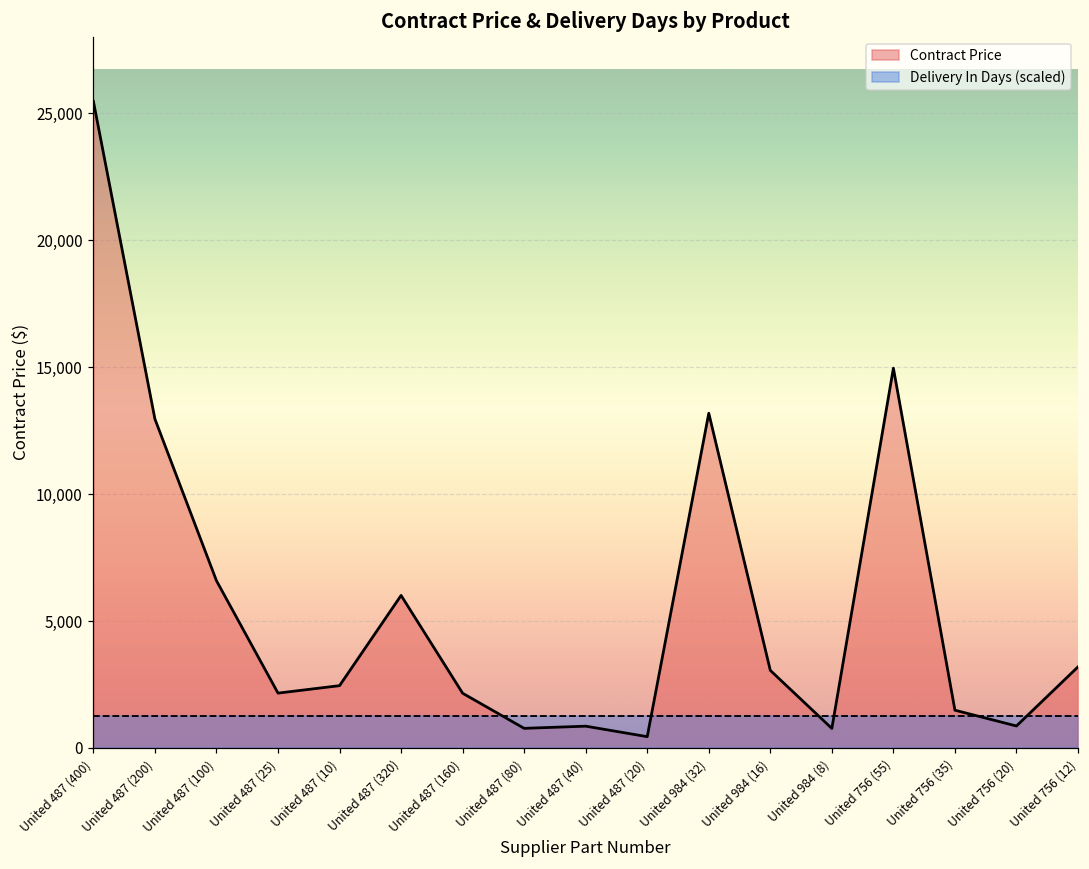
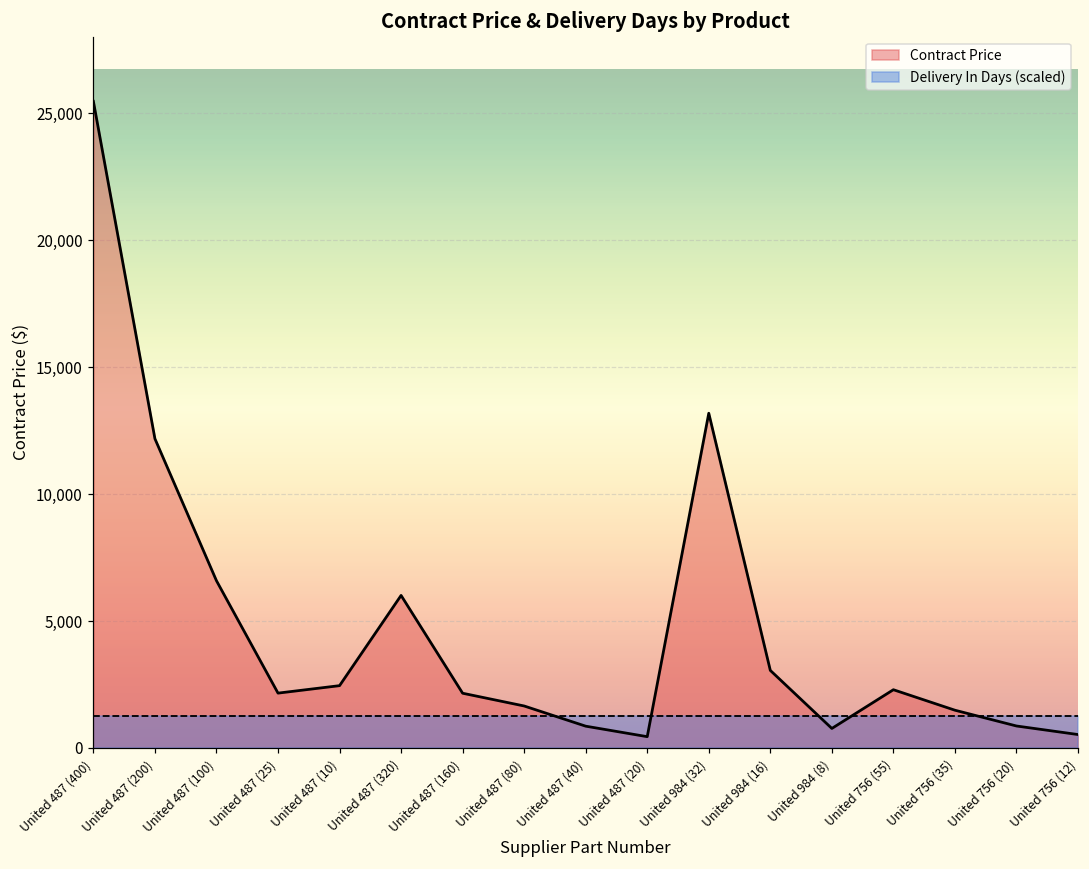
Contract Price, United 487 (200): 13,000 -> 12,200
Contract Price, United 487 (80): 800 -> 1,700
Contract Price, United 756 (55): 15,000 -> 2,300
Contract Price, United 756 (12): 3,200 -> 500
